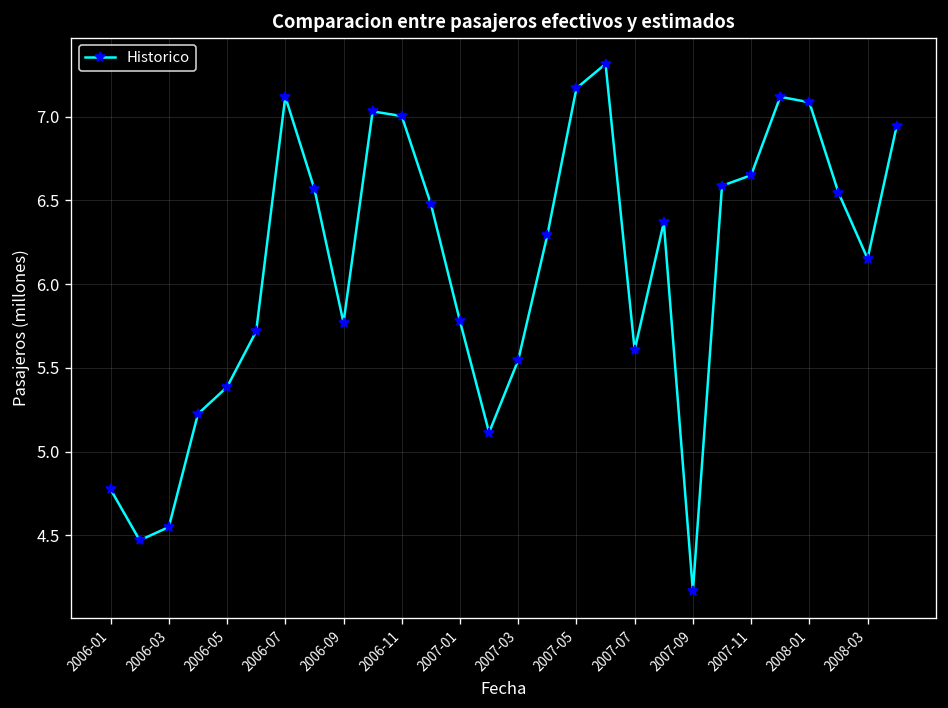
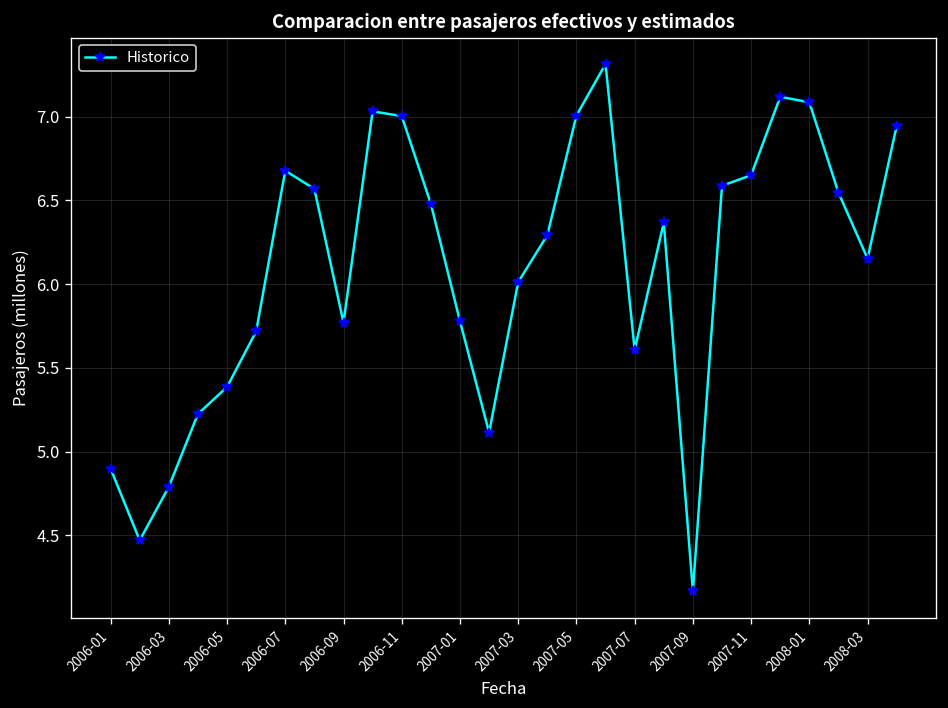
2006-01: 4.78 -> 4.90
2006-03: 4.55 -> 4.79
2006-07: 7.12 -> 6.68
2007-03: 5.55 -> 6.01
2007-05: 7.17 -> 7.01
